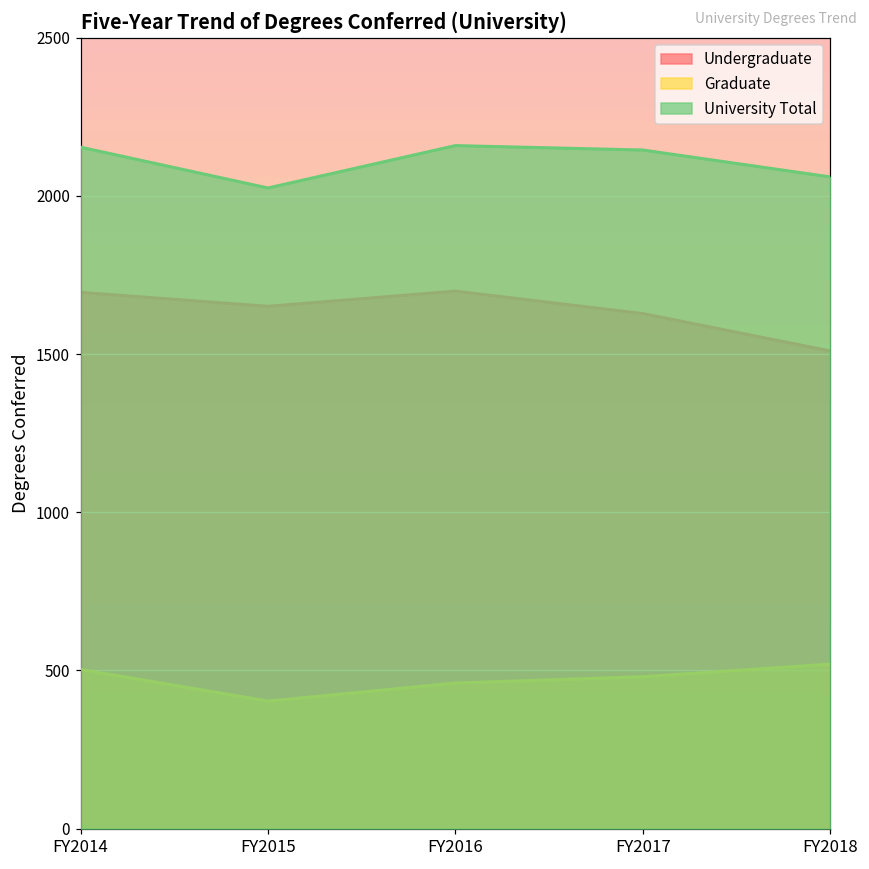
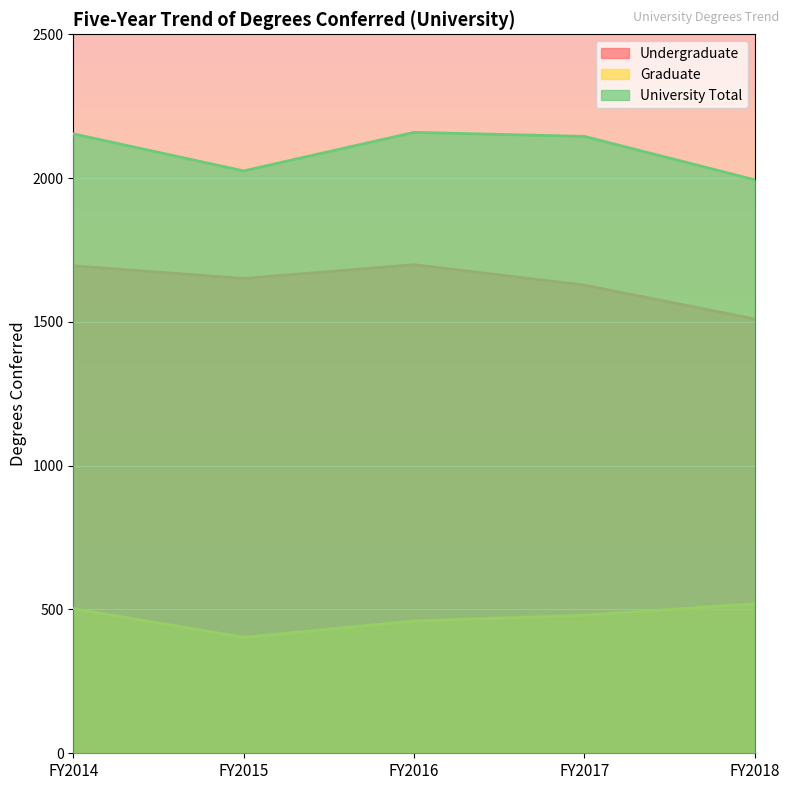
University Total, FY2018: 2060 -> 1990
